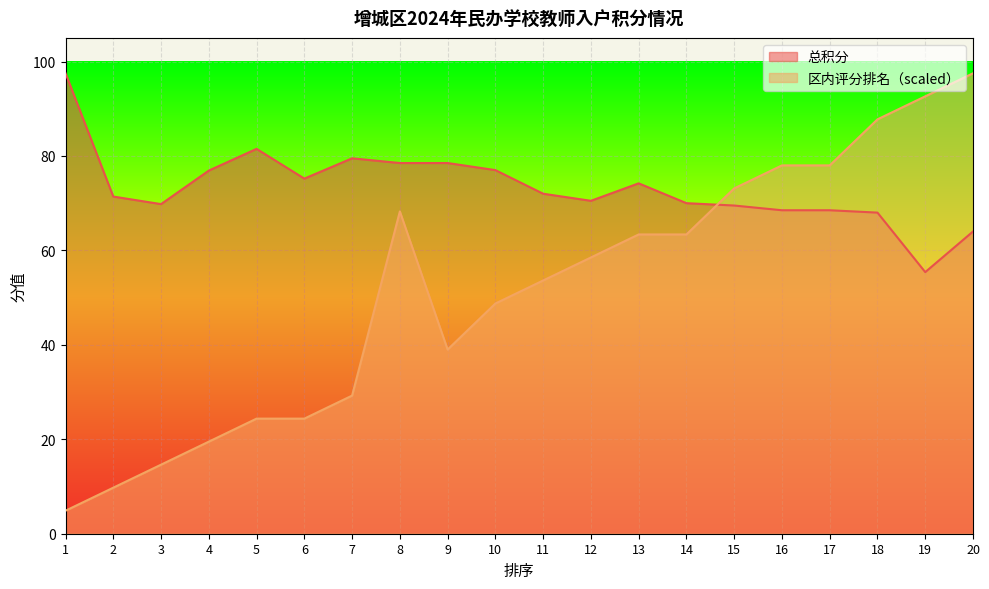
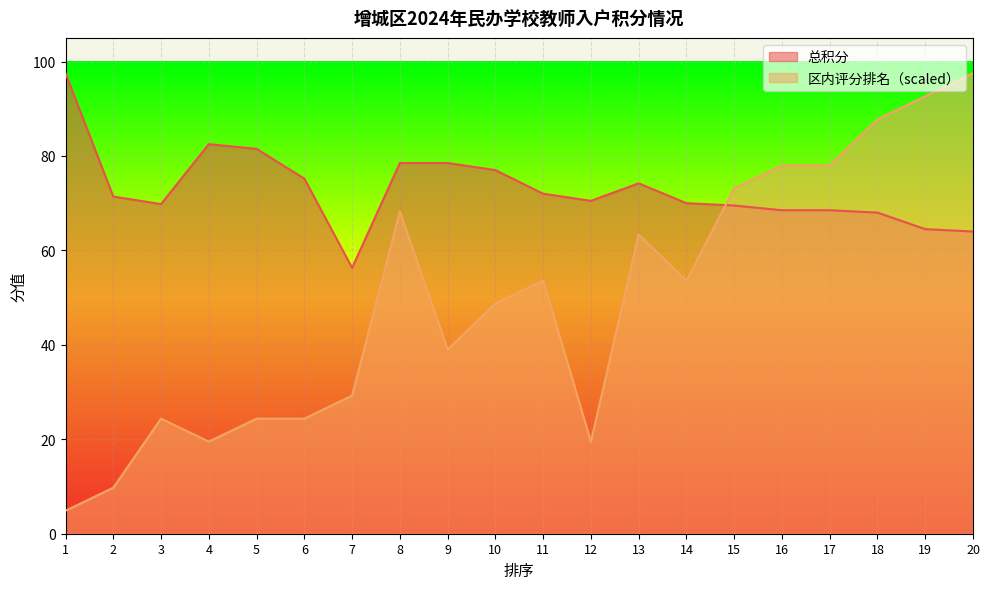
区内评分排名（scaled）, 3: 15 -> 24
总积分, 4: 77 -> 83
总积分, 7: 80 -> 56
区内评分排名（scaled）, 12: 59 -> 20
区内评分排名（scaled）, 14: 63 -> 54
总积分, 19: 55 -> 65
